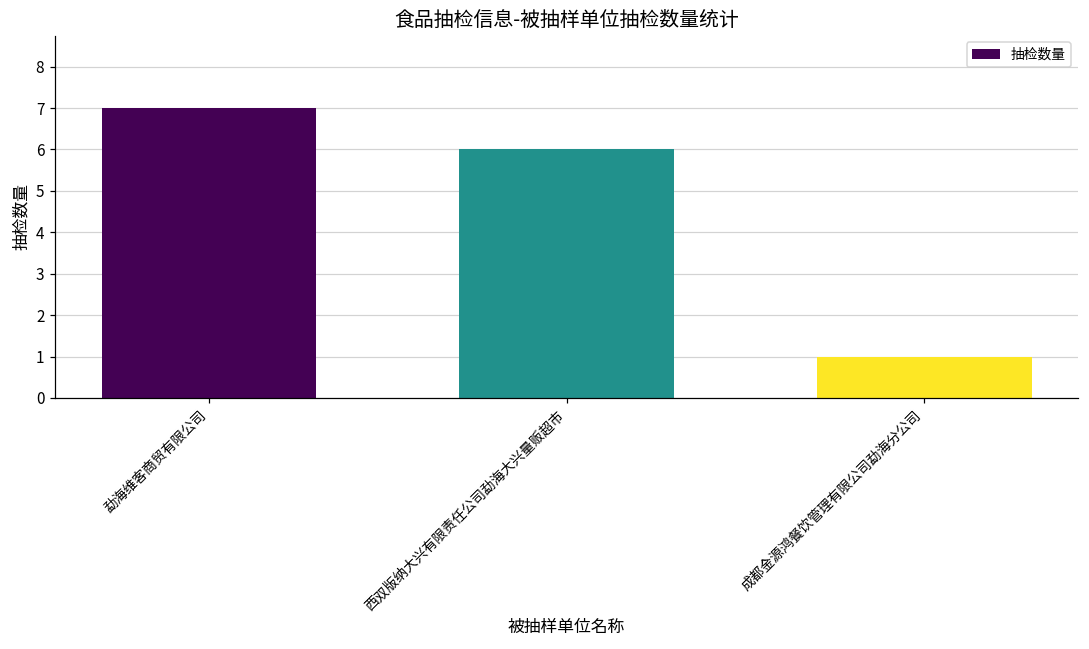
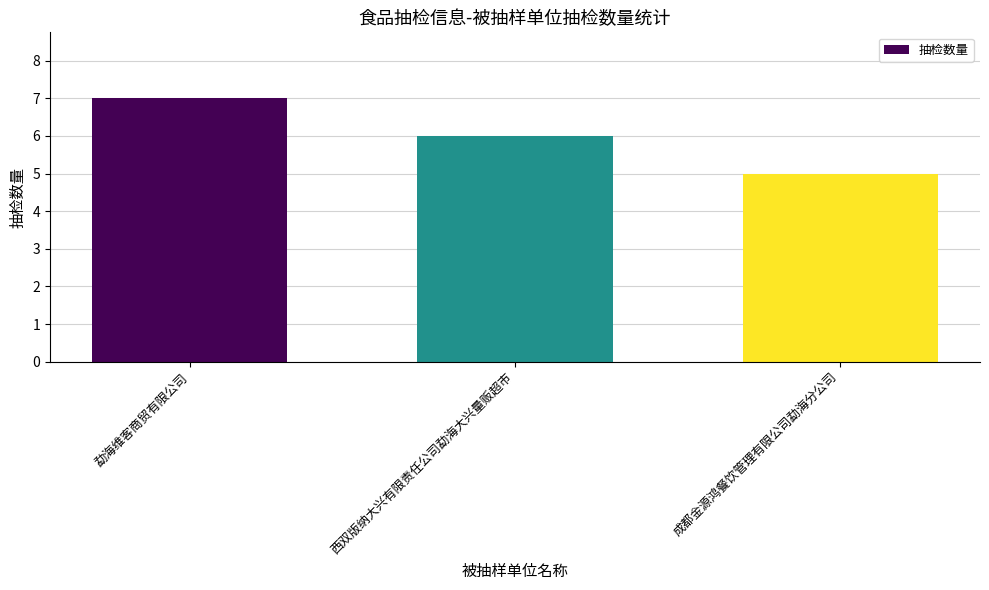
成都金源鸿餐饮管理有限公司勐海分公司: 1 -> 5
